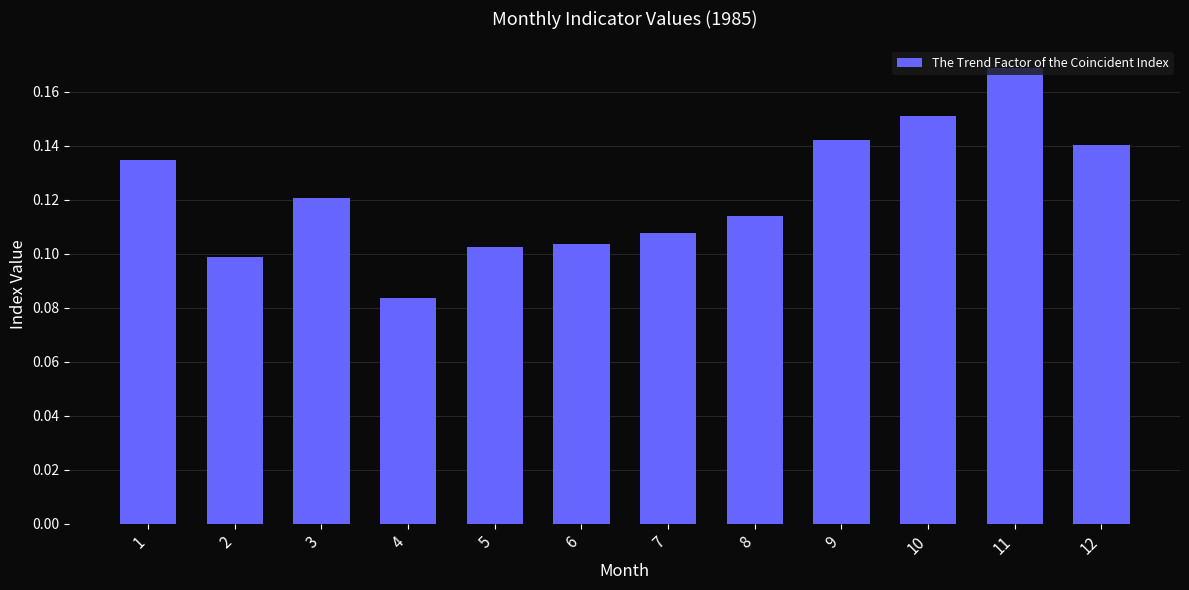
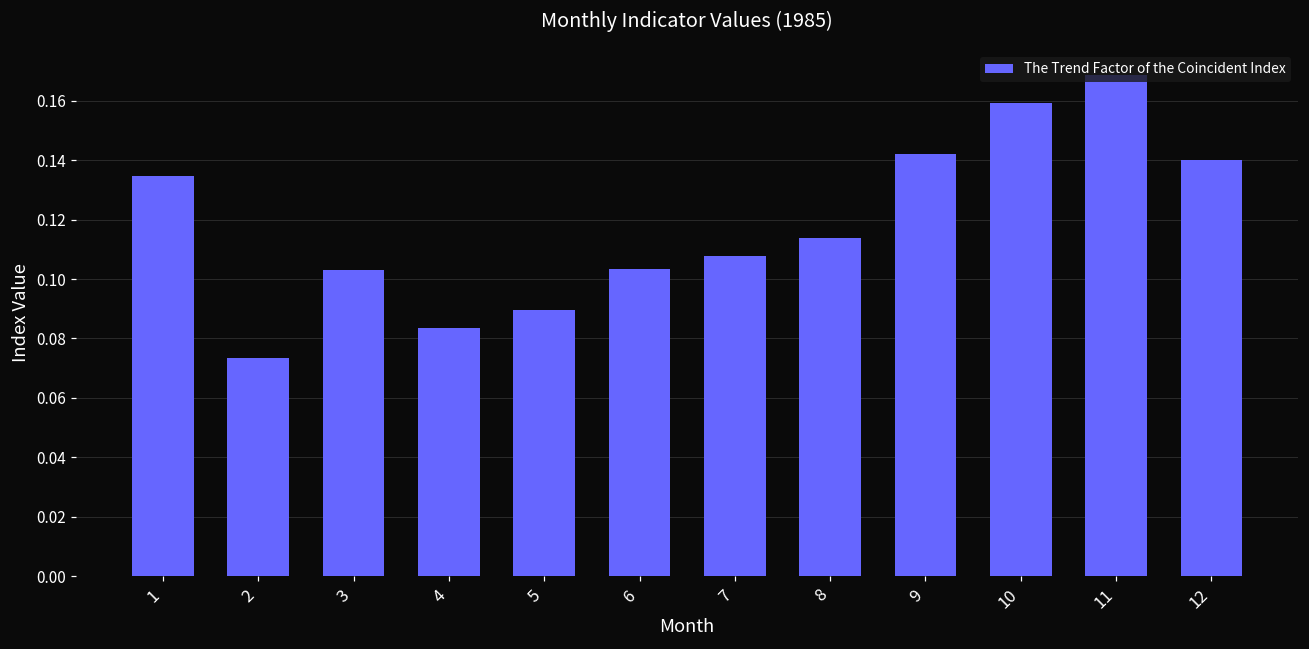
2: 0.099 -> 0.074
3: 0.121 -> 0.103
5: 0.102 -> 0.089
10: 0.151 -> 0.159
